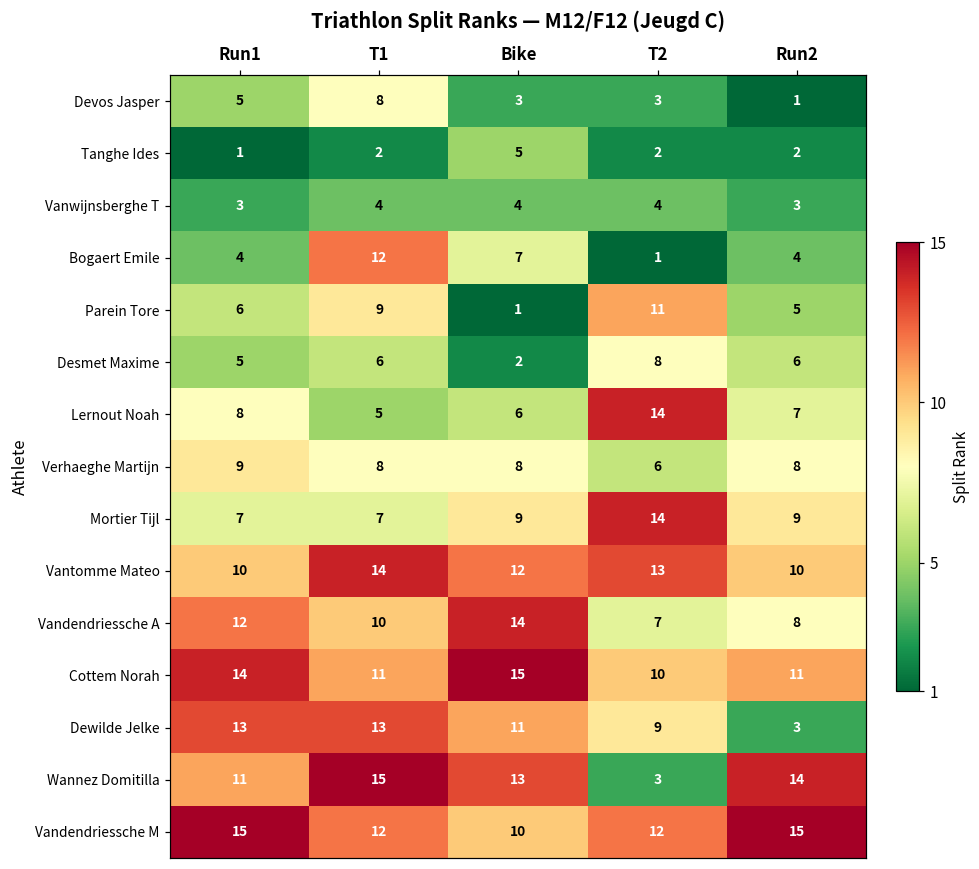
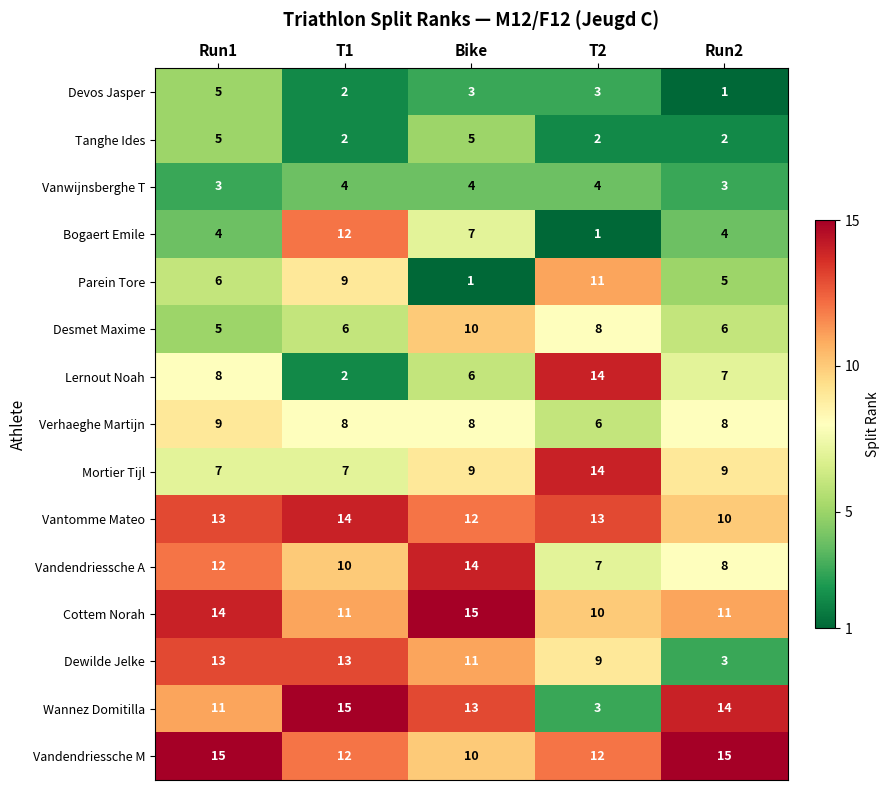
Devos Jasper, T1: 8 -> 2
Tanghe Ides, Run1: 1 -> 5
Desmet Maxime, Bike: 2 -> 10
Lernout Noah, T1: 5 -> 2
Vantomme Mateo, Run1: 10 -> 13
